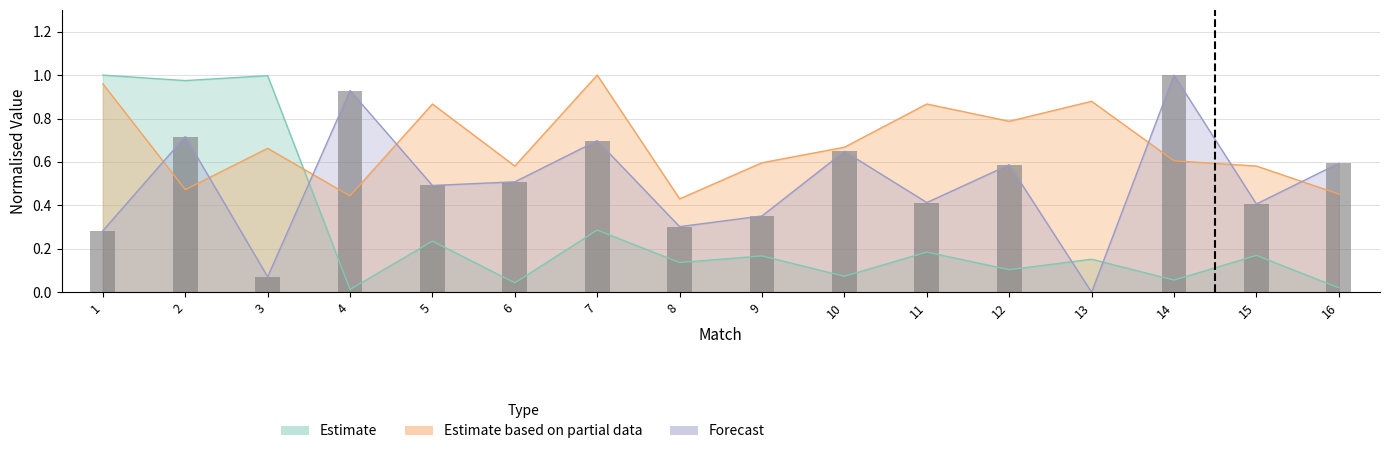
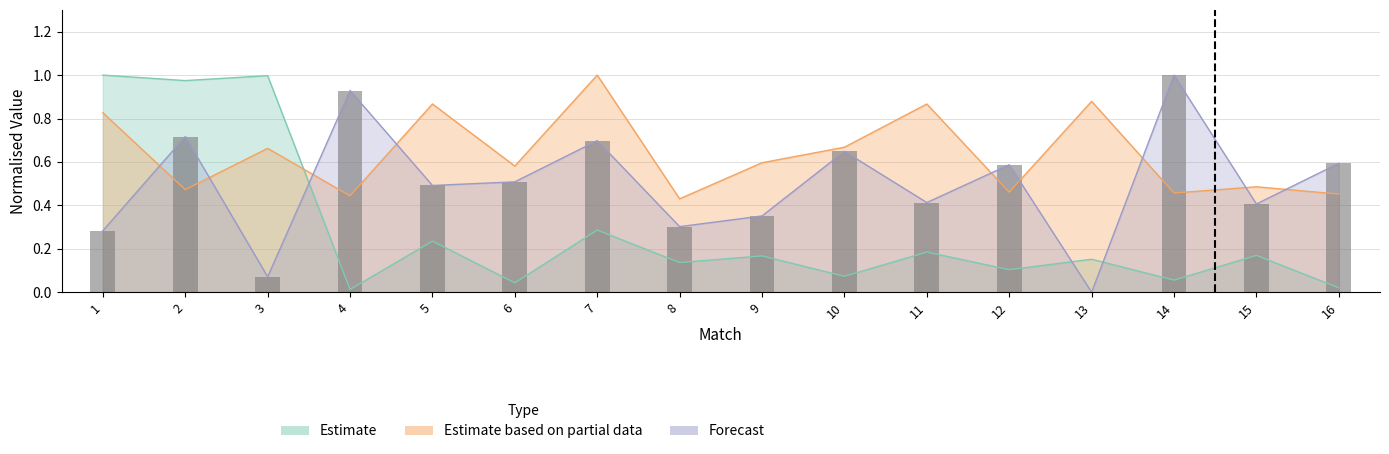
Estimate based on partial data, 1: 0.96 -> 0.83
Estimate based on partial data, 12: 0.79 -> 0.46
Estimate based on partial data, 14: 0.61 -> 0.46
Estimate based on partial data, 15: 0.58 -> 0.49
